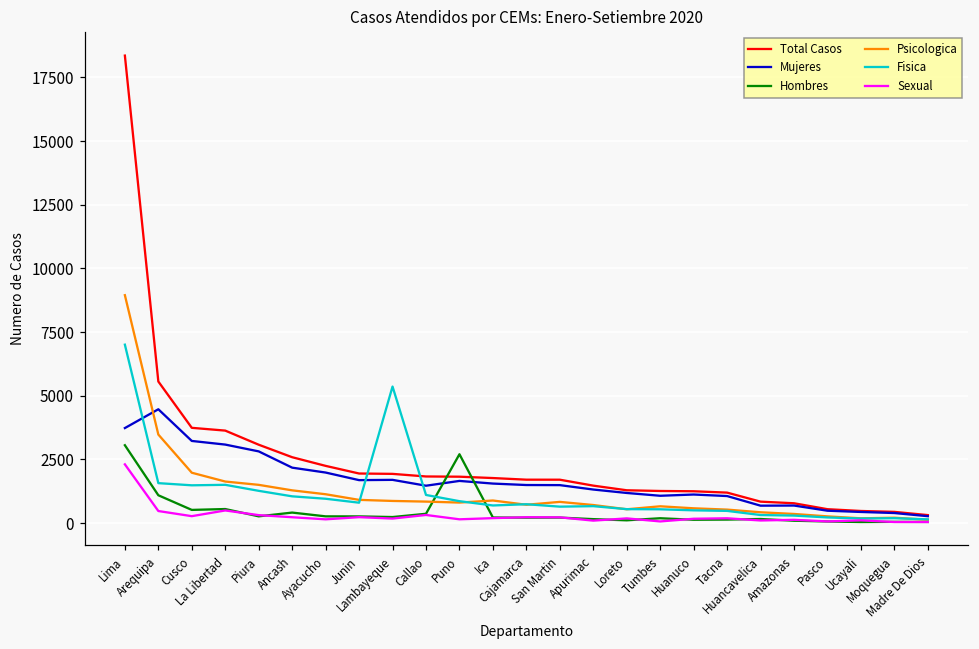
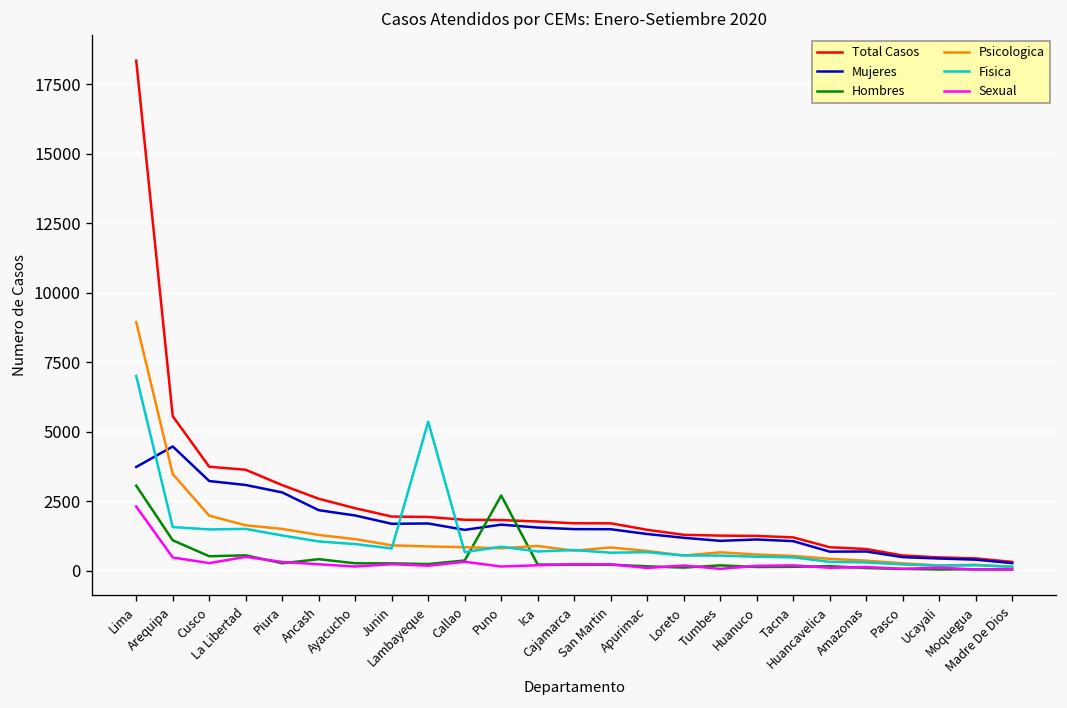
Fisica, Callao: 1100 -> 700
